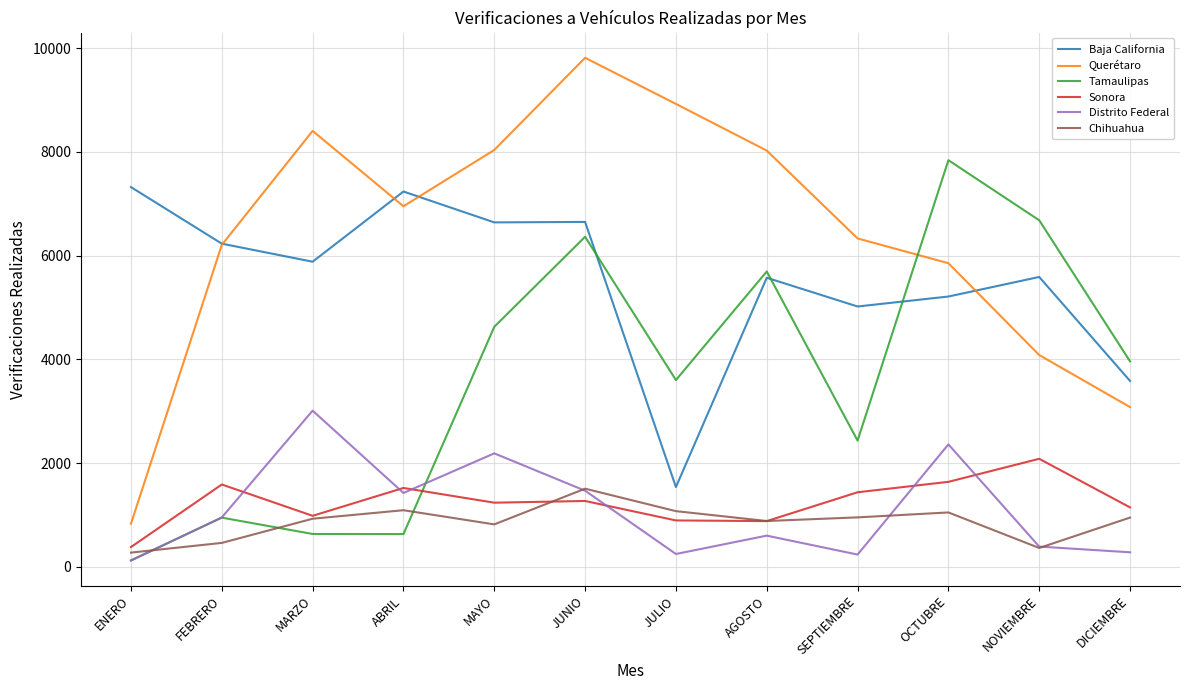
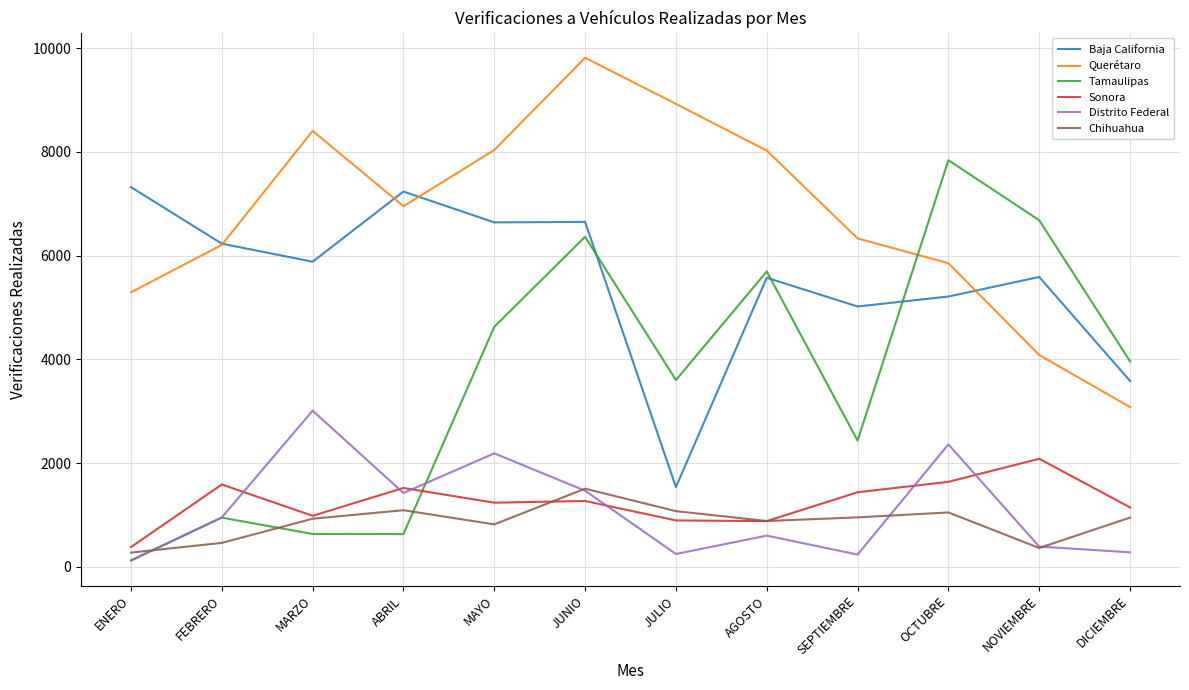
Querétaro, ENERO: 800 -> 5300
